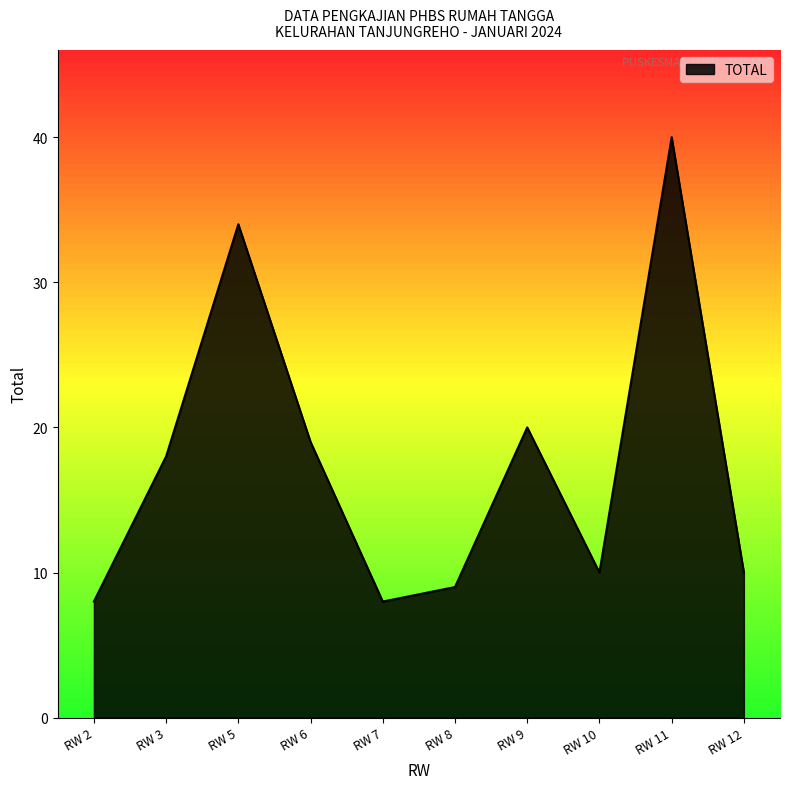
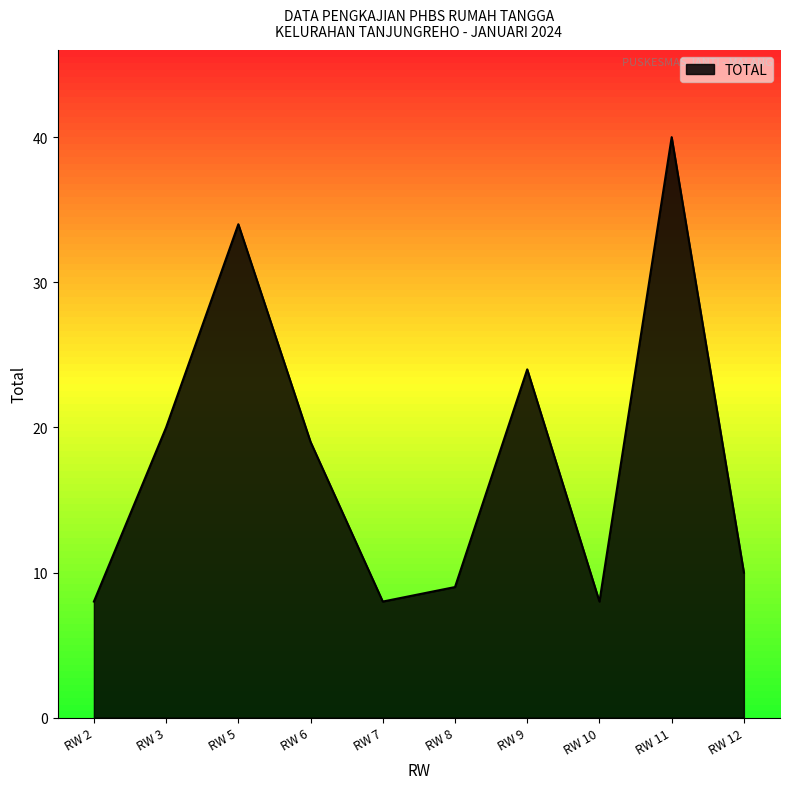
RW 3: 18 -> 20
RW 9: 20 -> 24
RW 10: 10 -> 8
